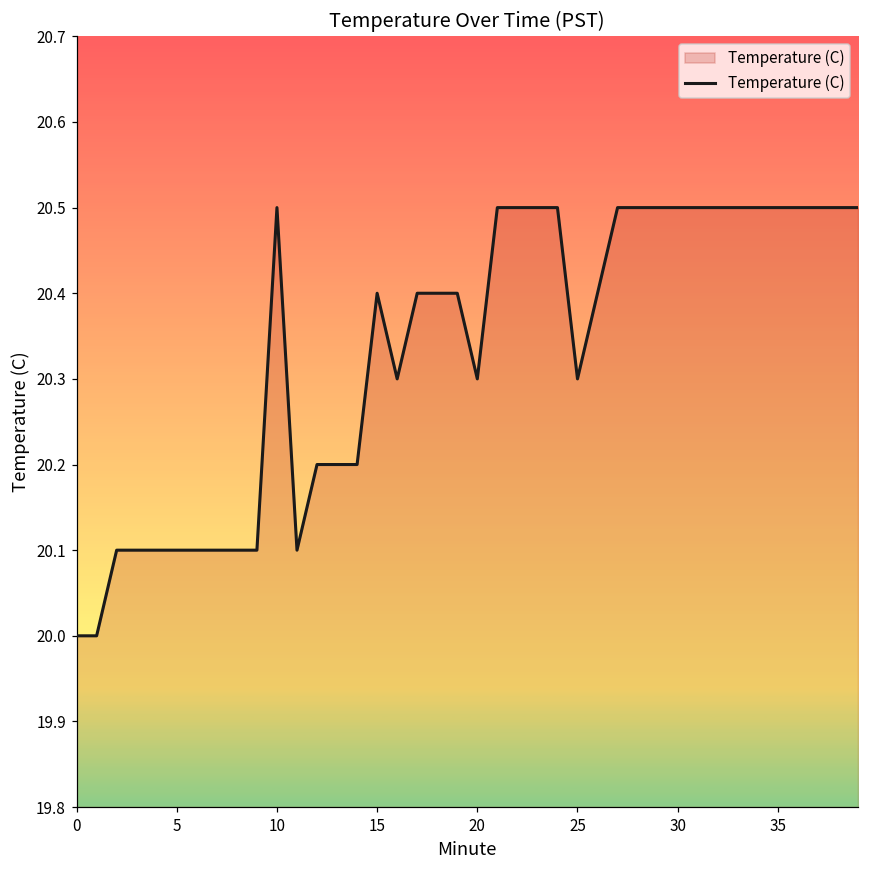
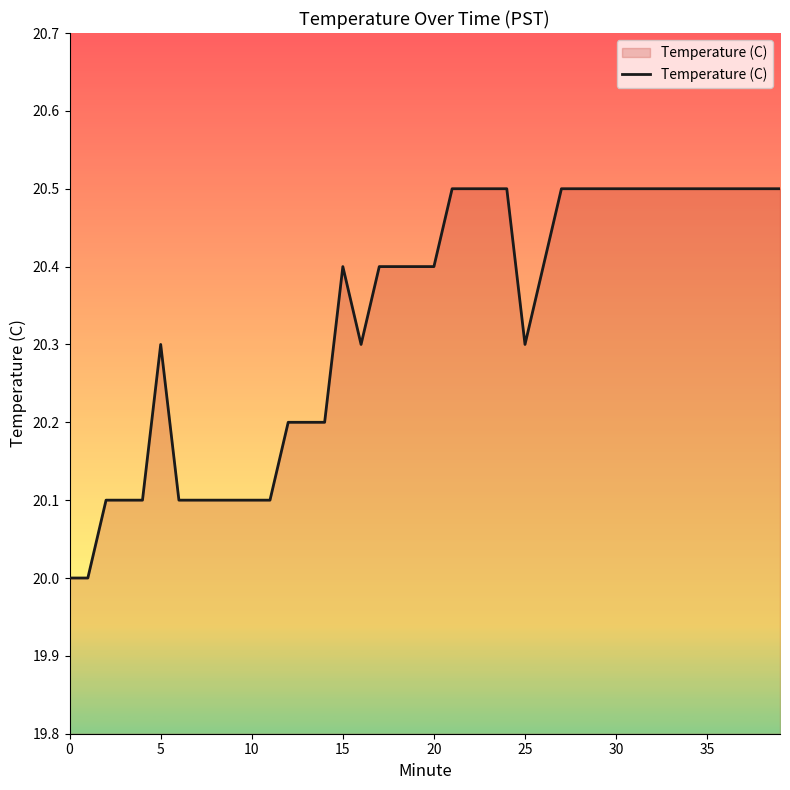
5: 20.1 -> 20.3
10: 20.5 -> 20.1
20: 20.3 -> 20.4
